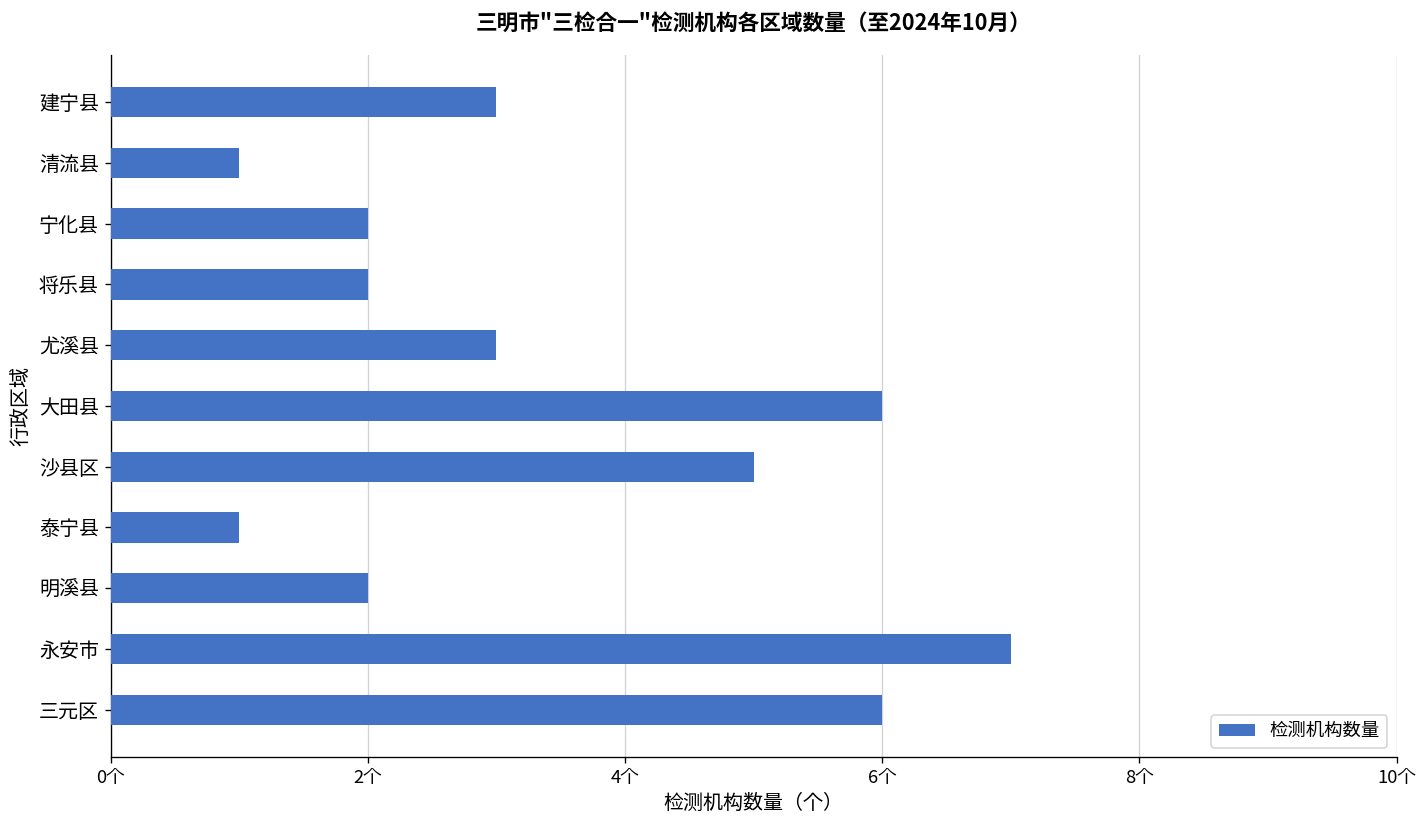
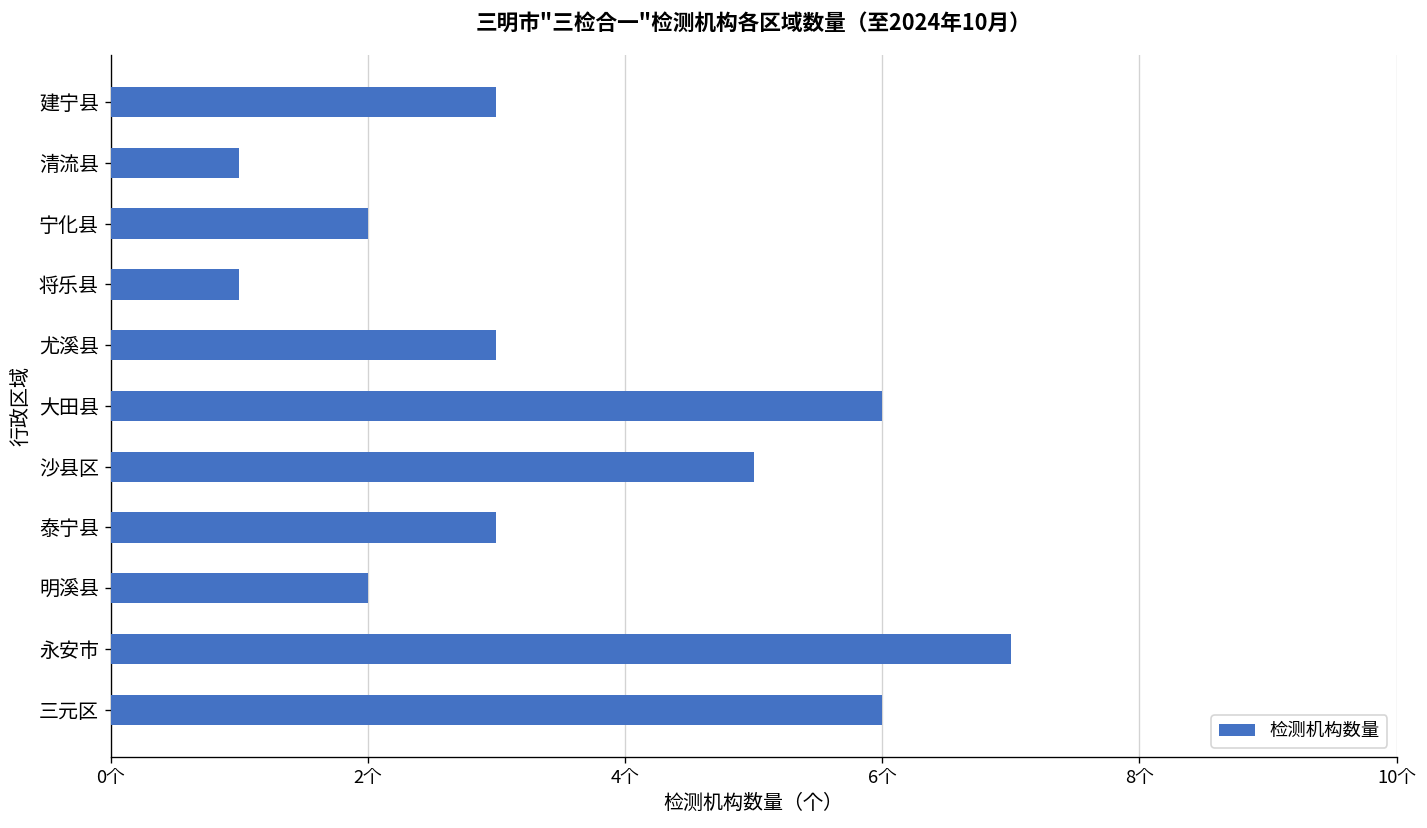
将乐县: 2个 -> 1个
泰宁县: 1个 -> 3个
